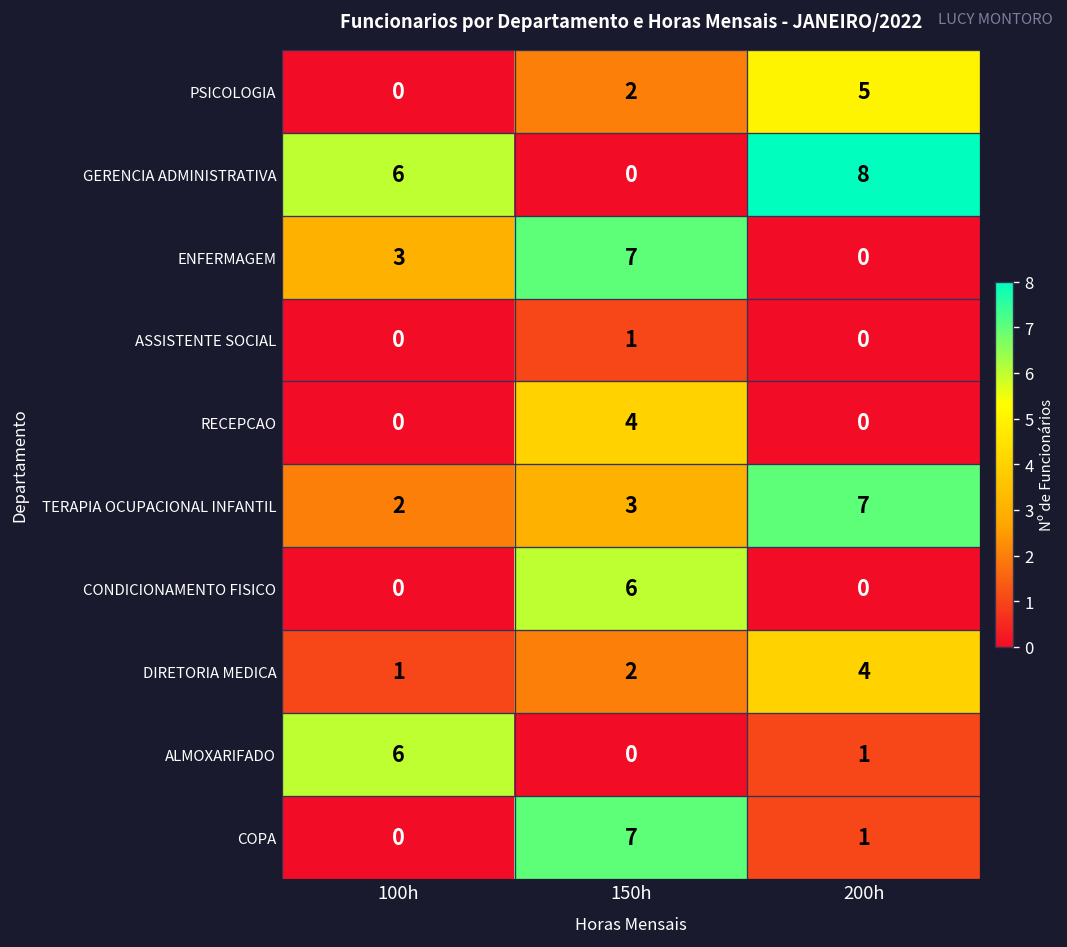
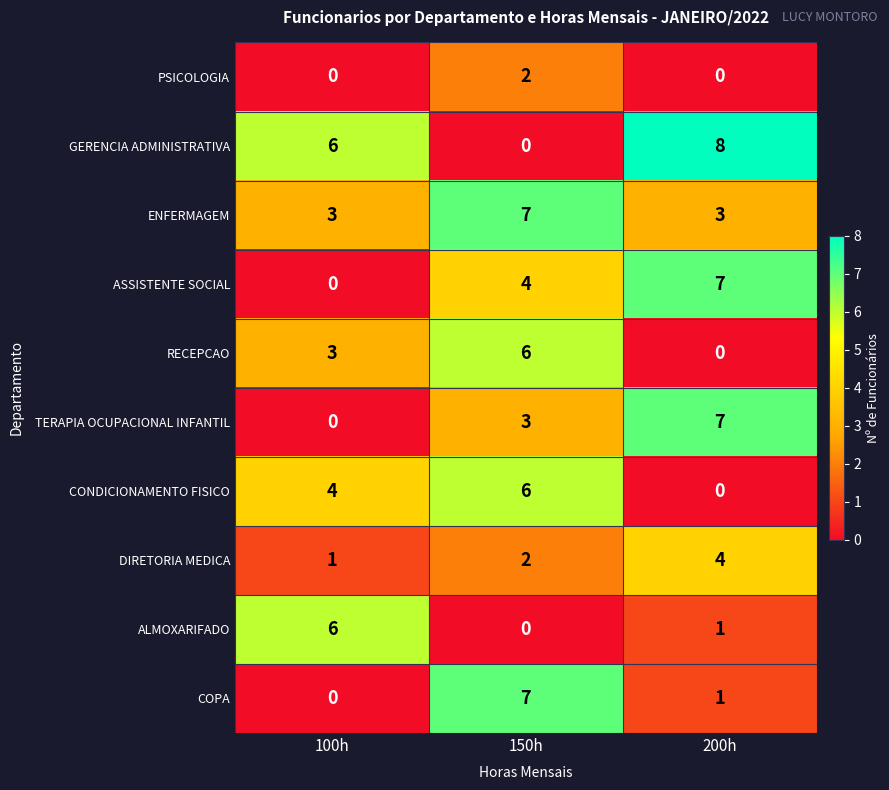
PSICOLOGIA, 200h: 5 -> 0
ENFERMAGEM, 200h: 0 -> 3
ASSISTENTE SOCIAL, 150h: 1 -> 4
ASSISTENTE SOCIAL, 200h: 0 -> 7
RECEPCAO, 100h: 0 -> 3
RECEPCAO, 150h: 4 -> 6
TERAPIA OCUPACIONAL INFANTIL, 100h: 2 -> 0
CONDICIONAMENTO FISICO, 100h: 0 -> 4
